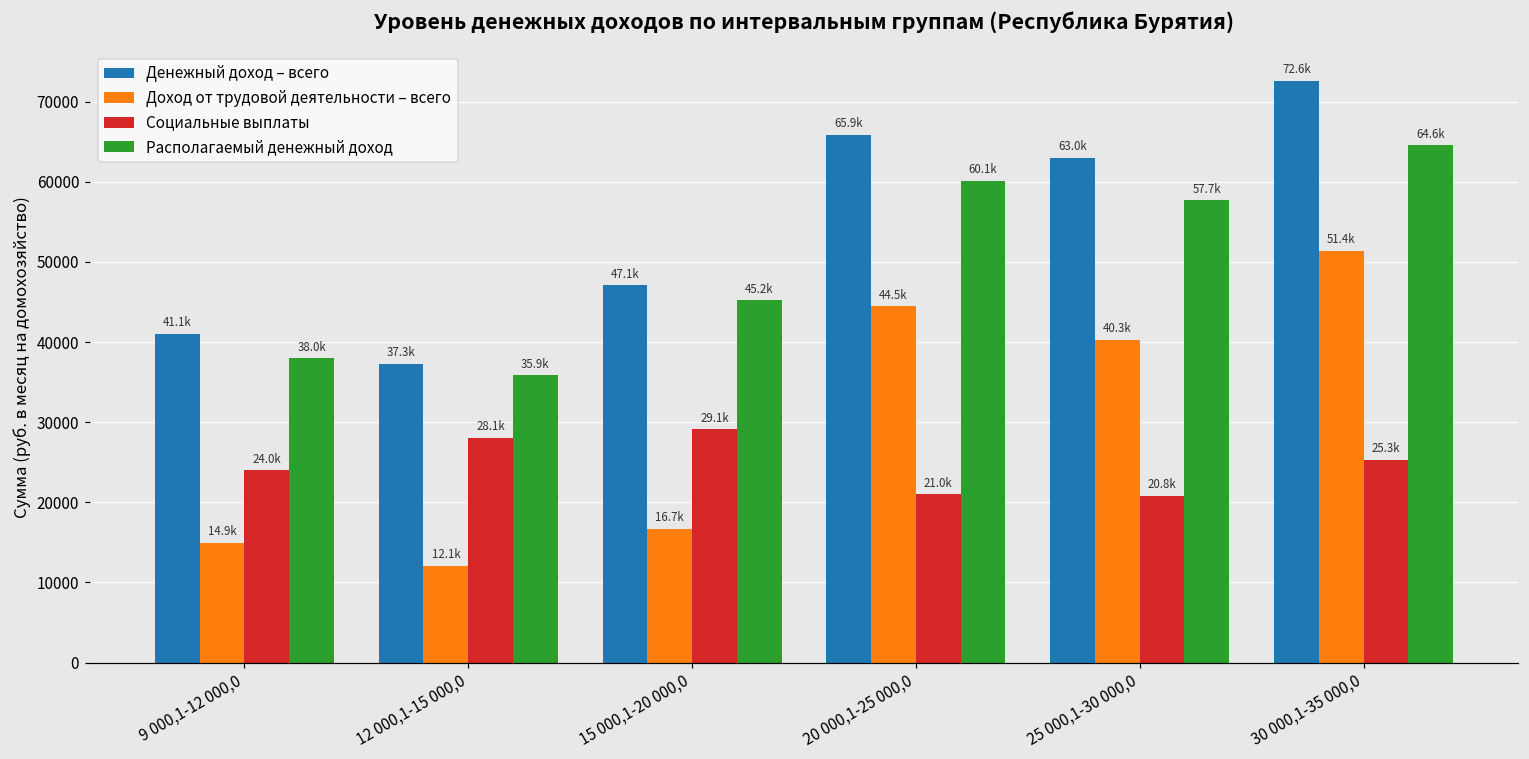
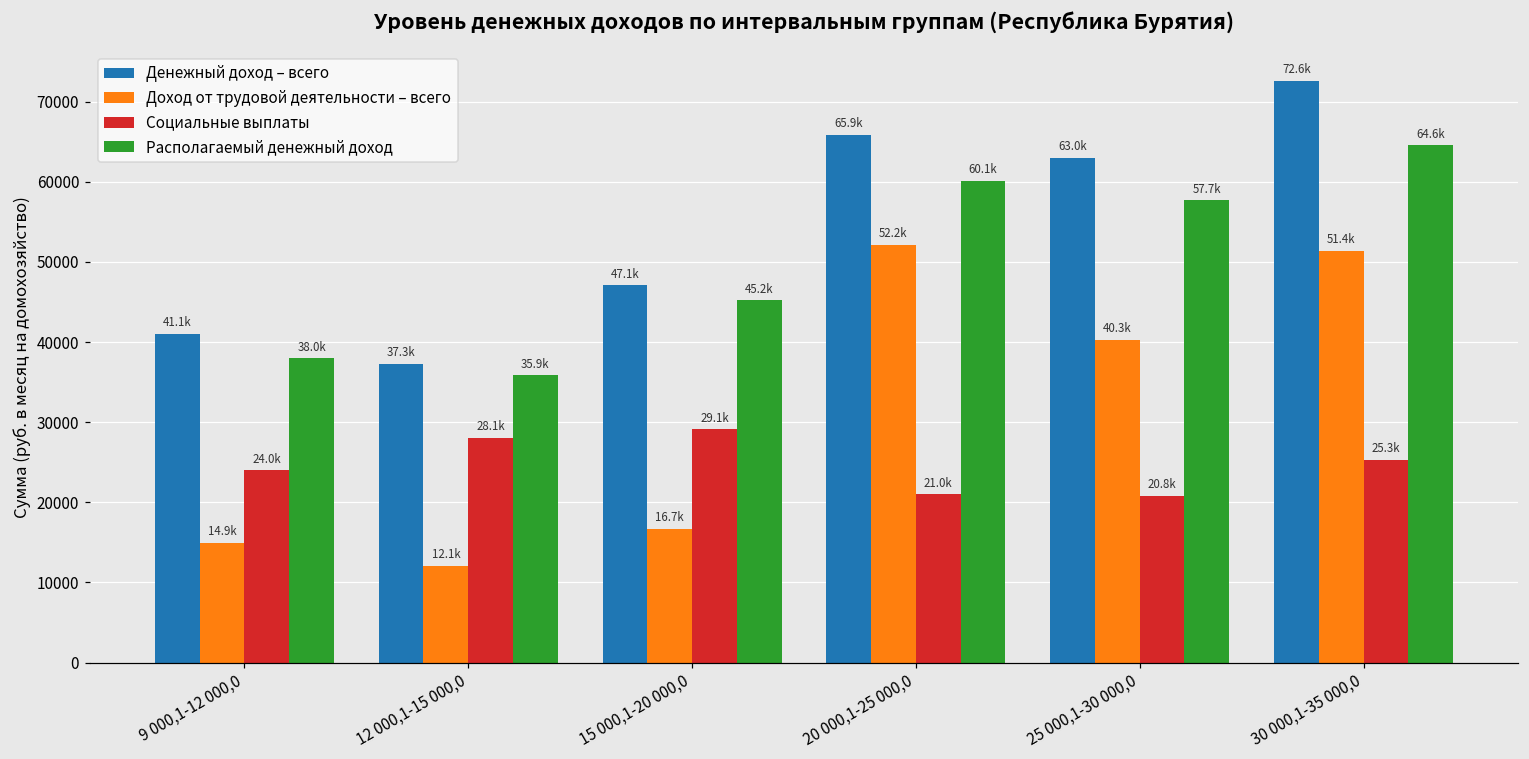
Доход от трудовой деятельности – всего, 20 000,1-25 000,0: 44.5k -> 52.2k
